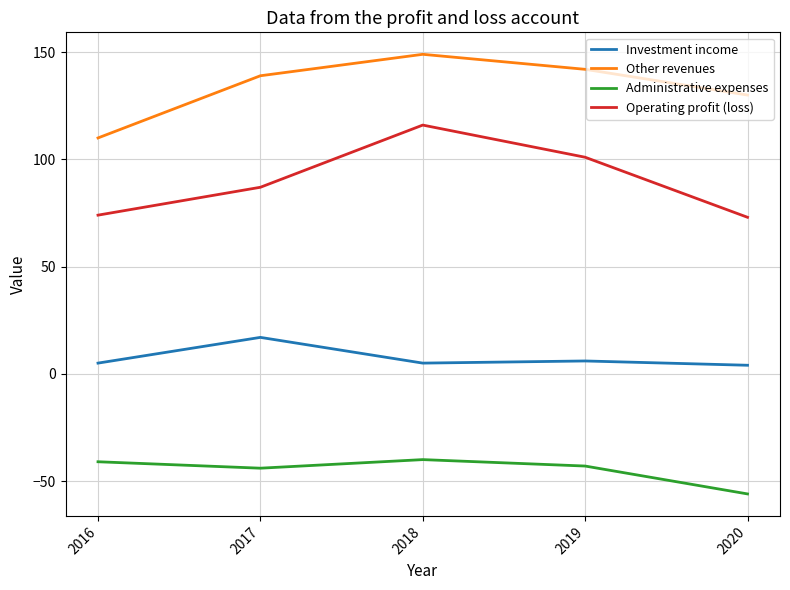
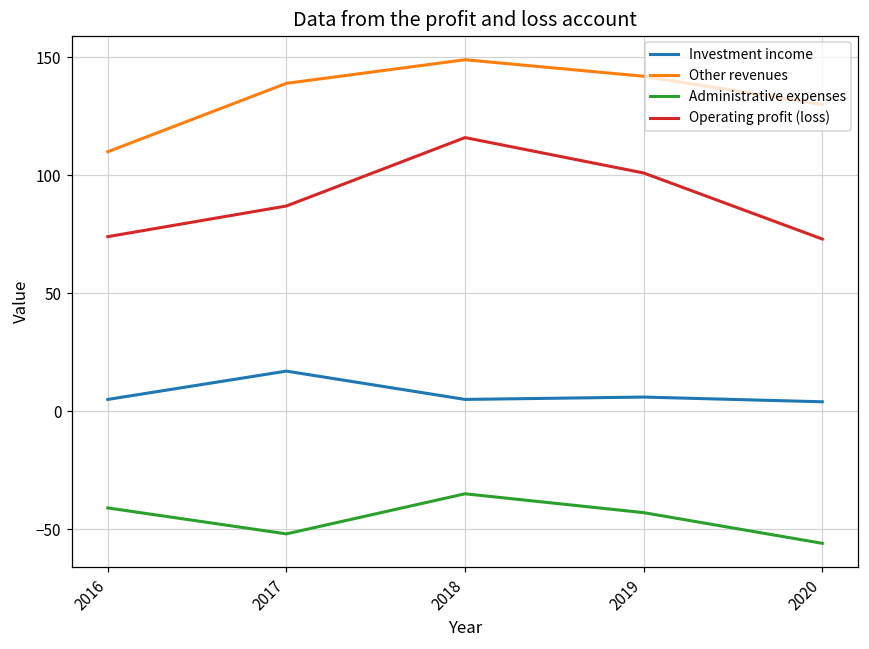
Administrative expenses, 2017: -44 -> -52
Administrative expenses, 2018: -40 -> -35
